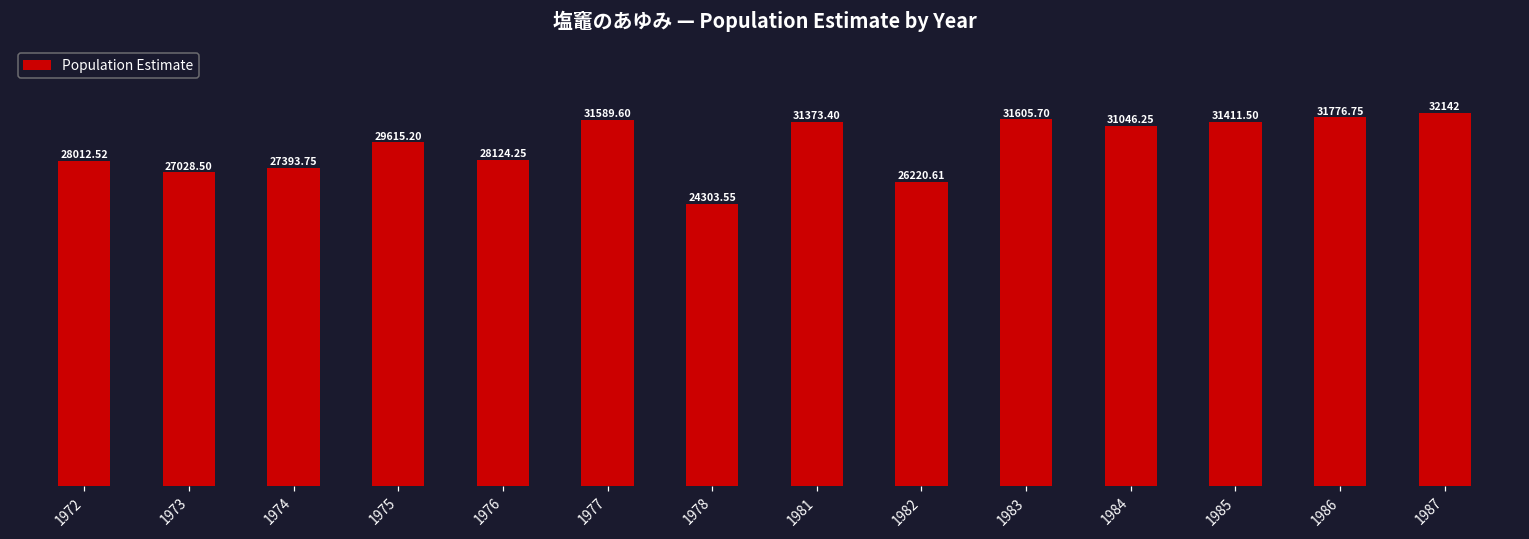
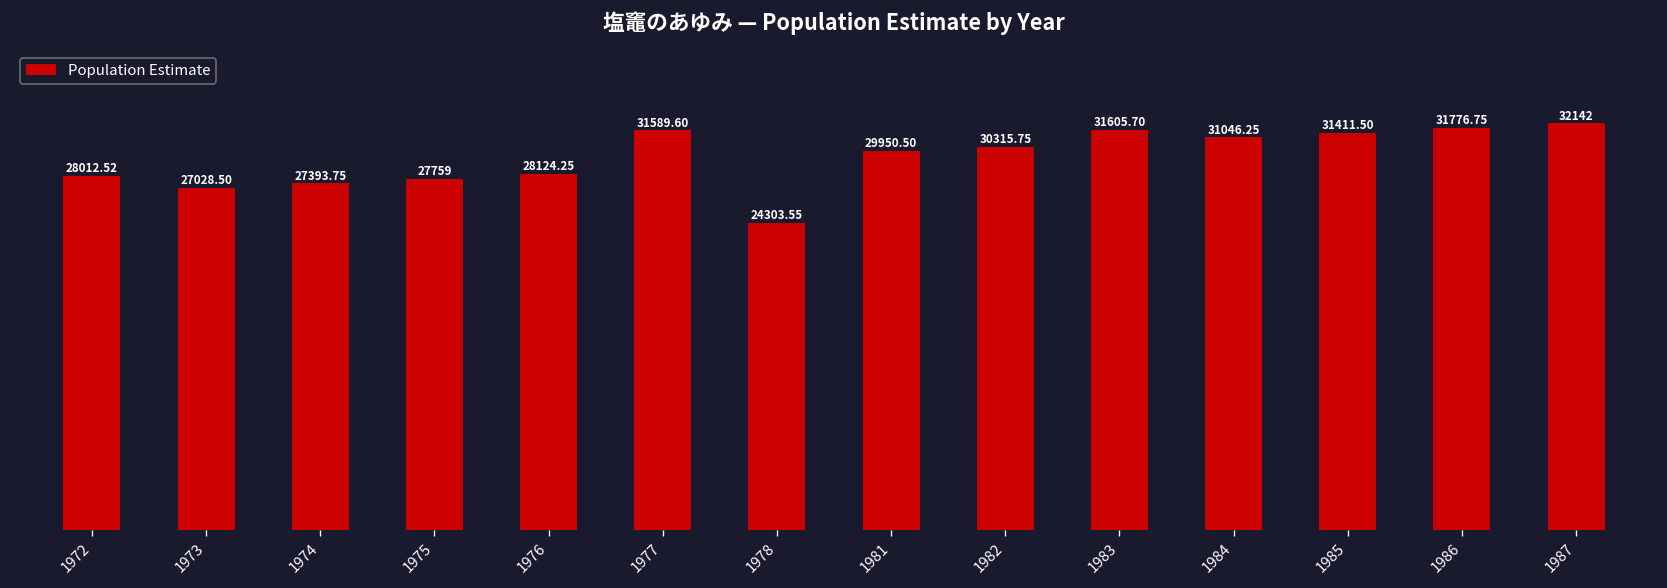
1975: 29615.20 -> 27759
1981: 31373.40 -> 29950.50
1982: 26220.61 -> 30315.75
